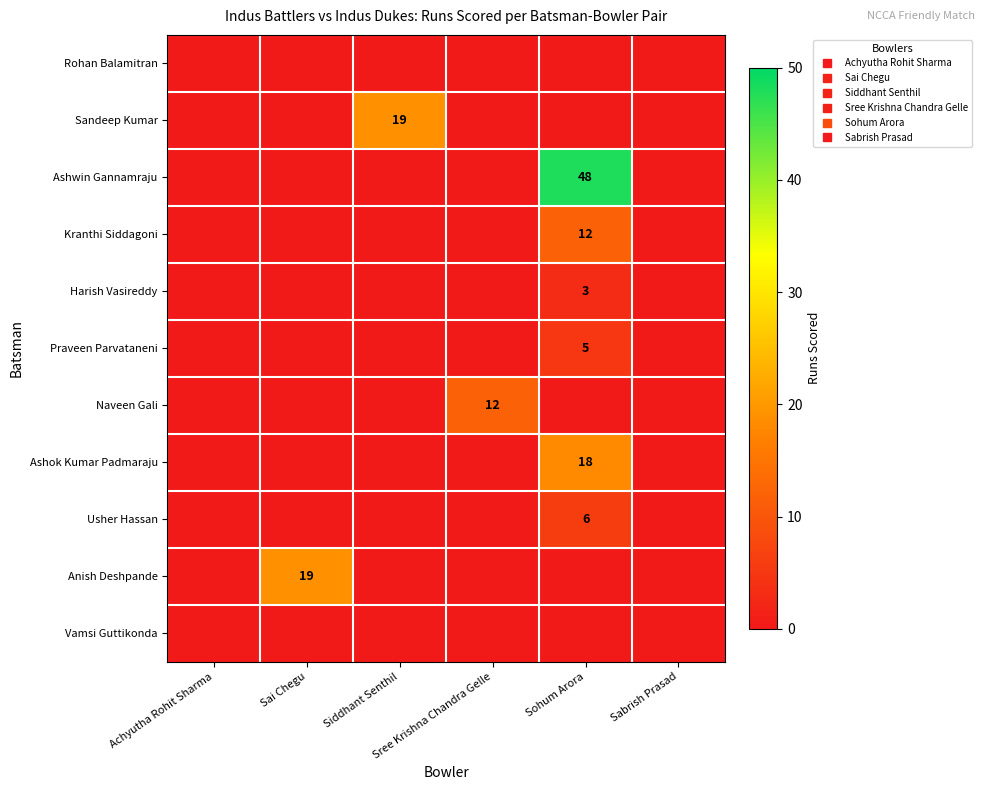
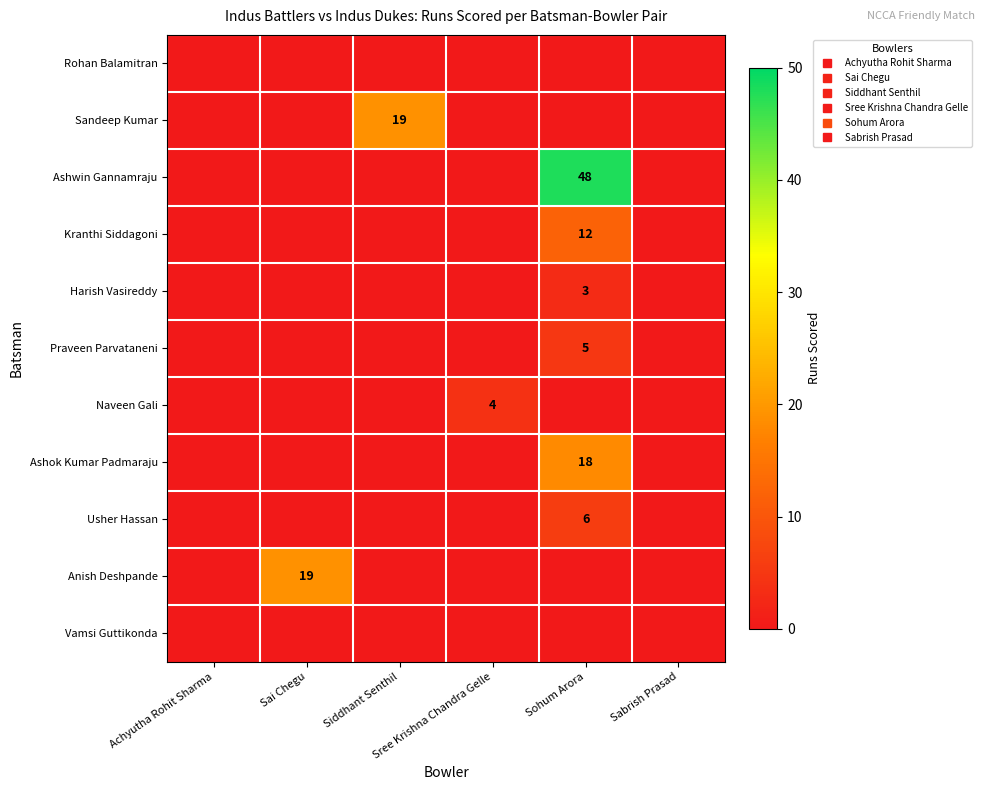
Naveen Gali, Sree Krishna Chandra Gelle: 12 -> 4
